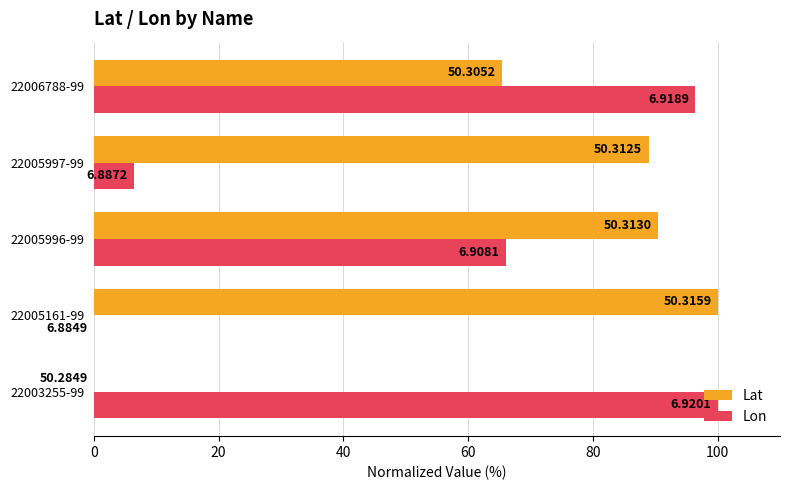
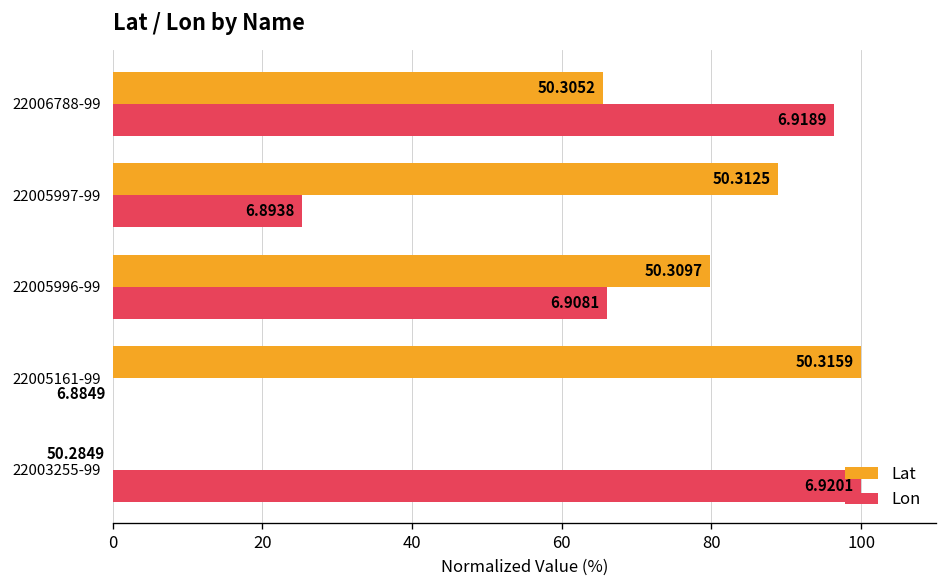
Lon, 22005997-99: 6.8872 -> 6.8938
Lat, 22005996-99: 50.3130 -> 50.3097
